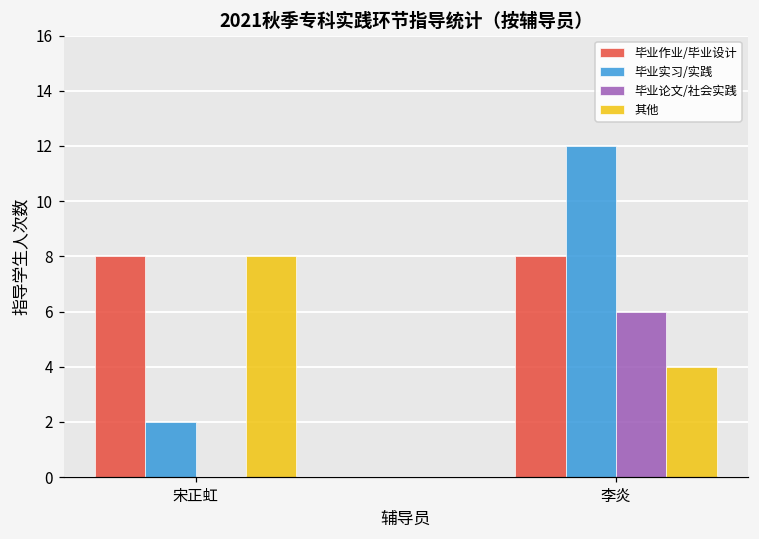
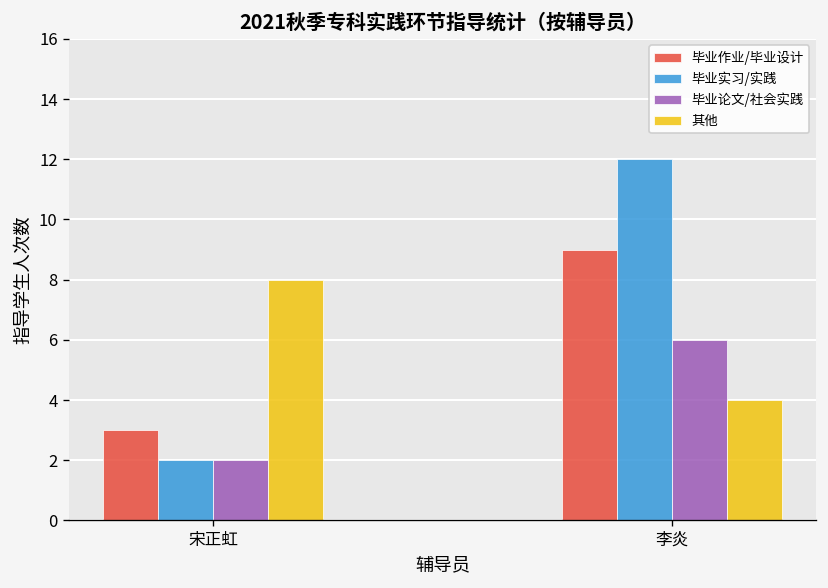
毕业作业/毕业设计, 宋正虹: 8 -> 3
毕业论文/社会实践, 宋正虹: 0 -> 2
毕业作业/毕业设计, 李炎: 8 -> 9
